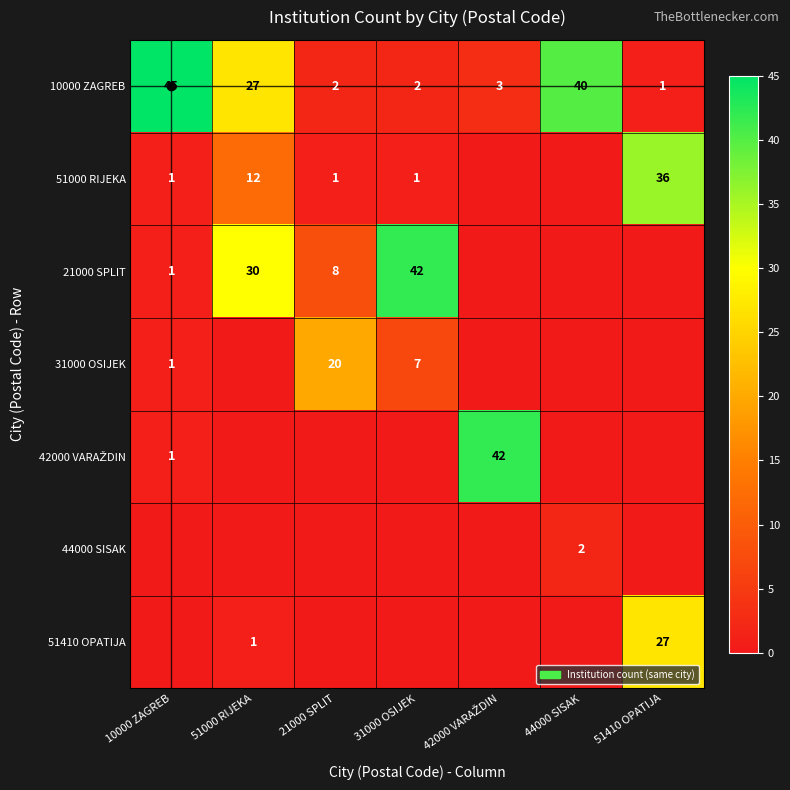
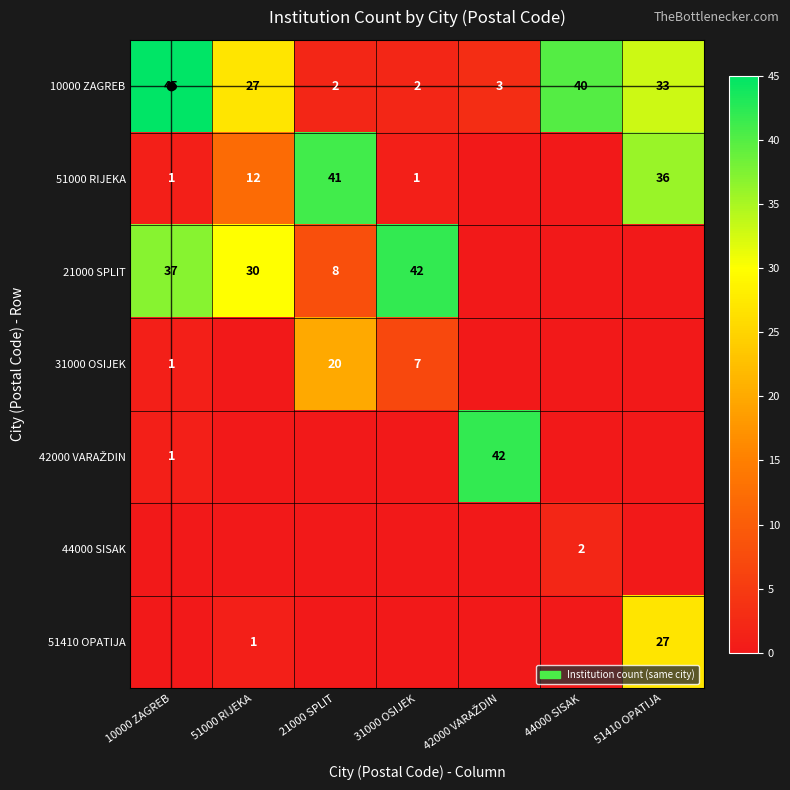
10000 ZAGREB, 51410 OPATIJA: 1 -> 33
51000 RIJEKA, 21000 SPLIT: 1 -> 41
21000 SPLIT, 10000 ZAGREB: 1 -> 37
